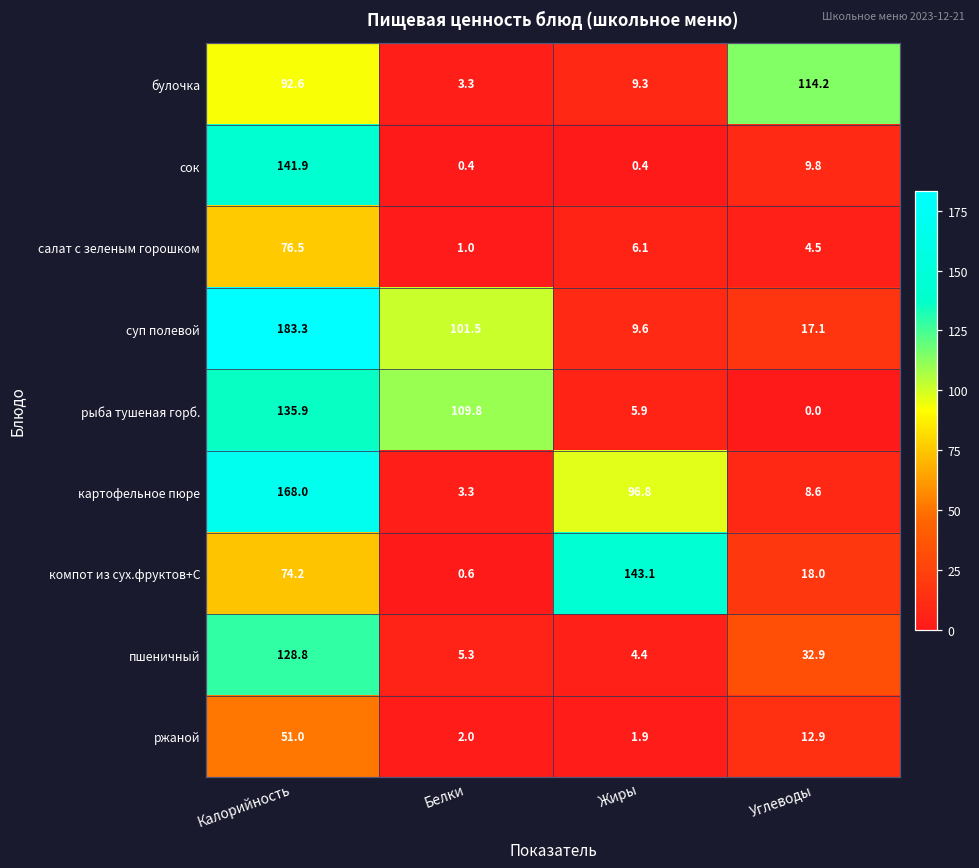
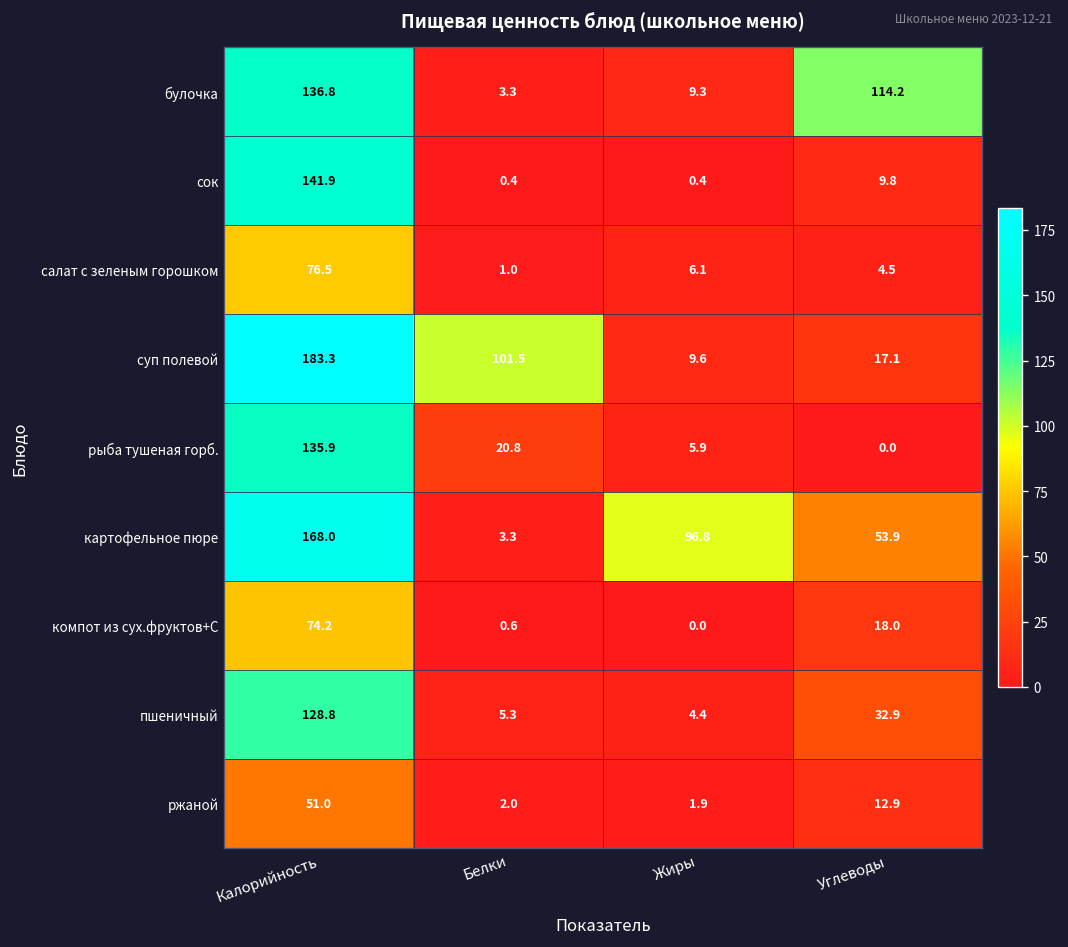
булочка, Калорийность: 92.6 -> 136.8
рыба тушеная горб., Белки: 109.8 -> 20.8
картофельное пюре, Углеводы: 8.6 -> 53.9
компот из сух.фруктов+С, Жиры: 143.1 -> 0.0
